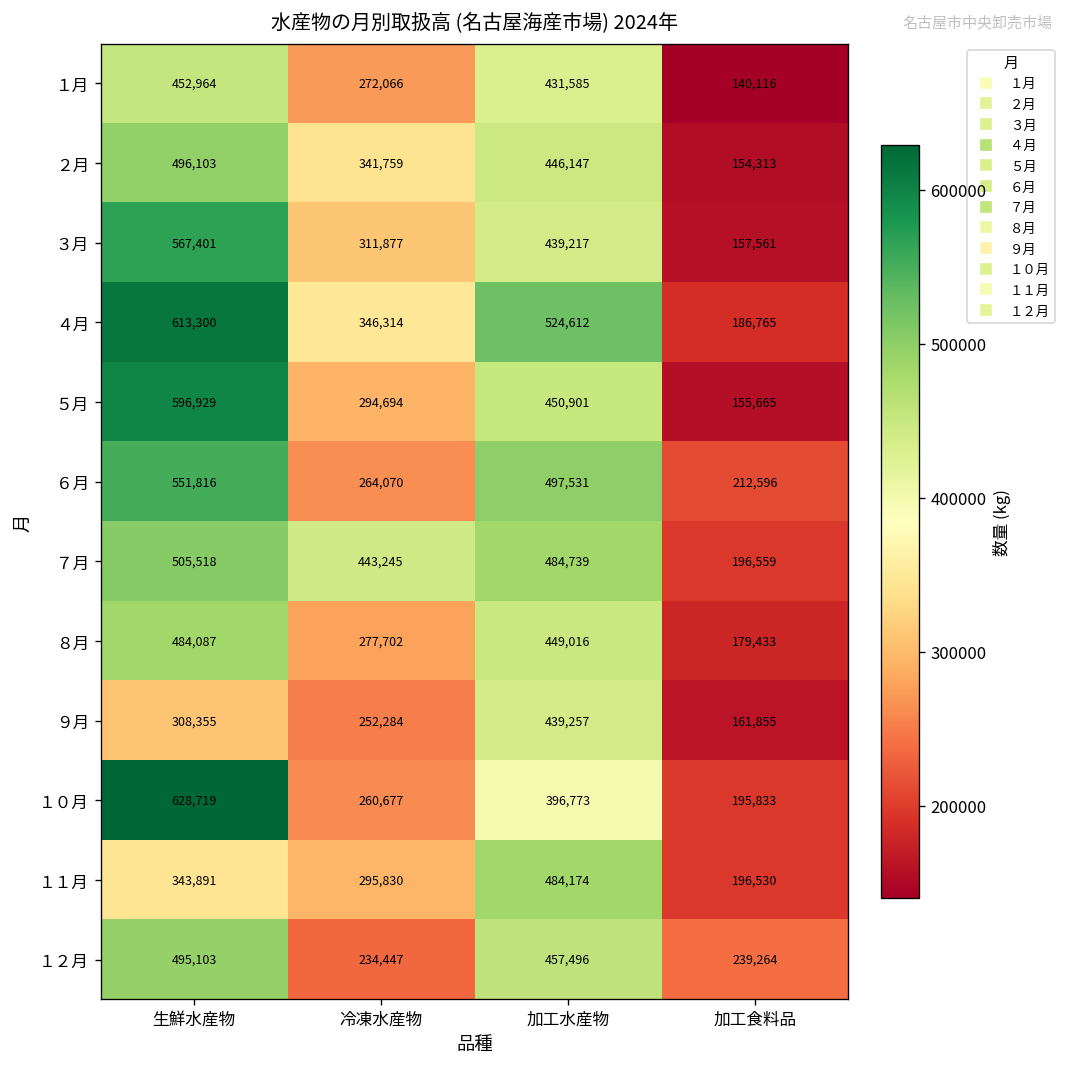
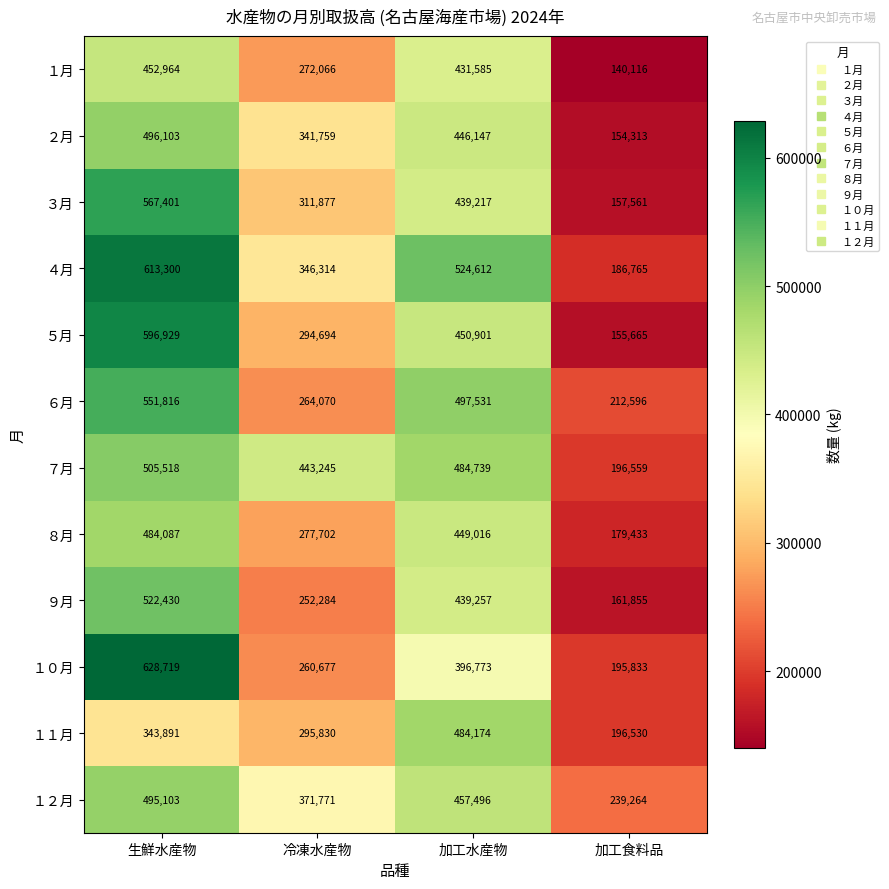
９月, 生鮮水産物: 308,355 -> 522,430
１２月, 冷凍水産物: 234,447 -> 371,771
